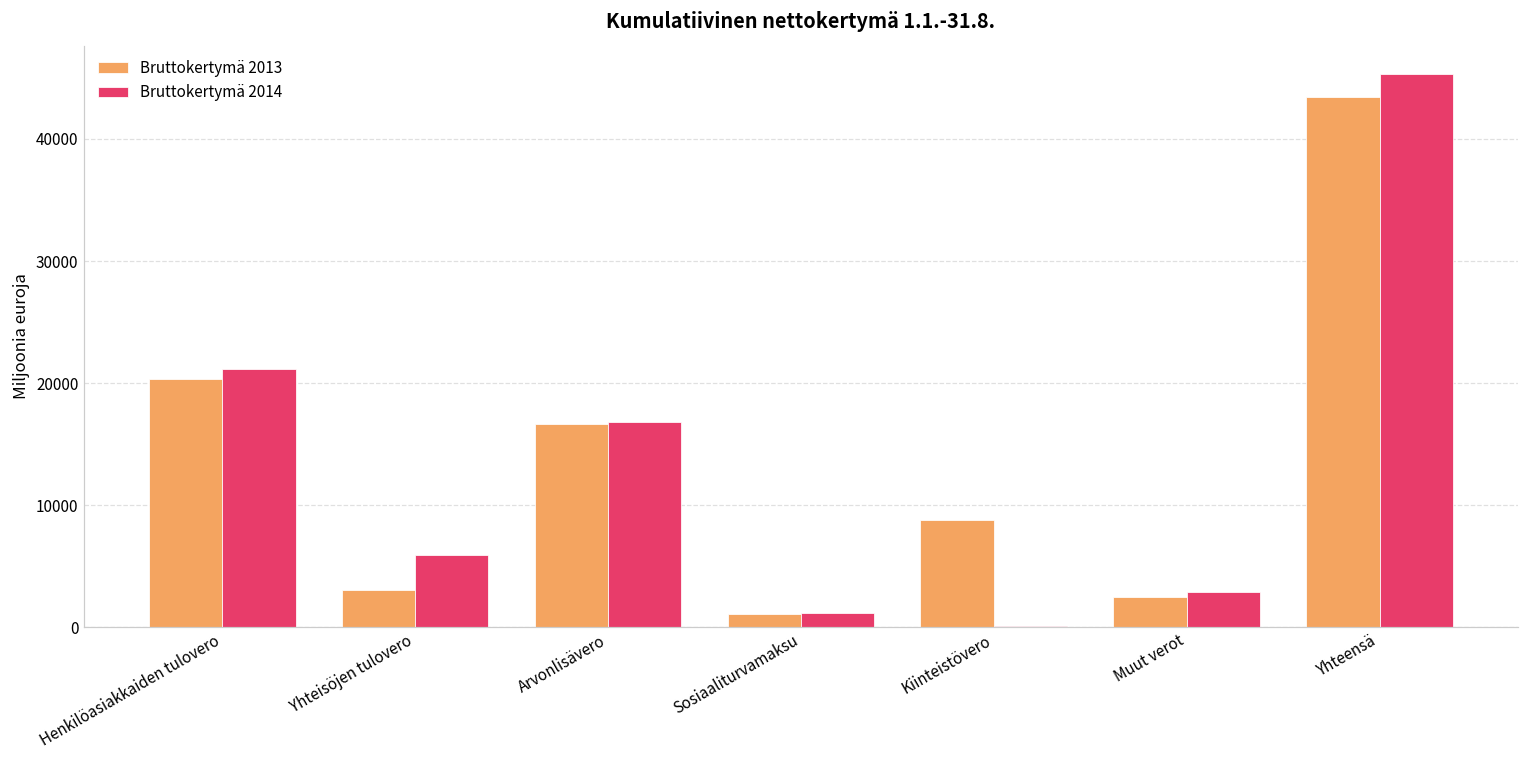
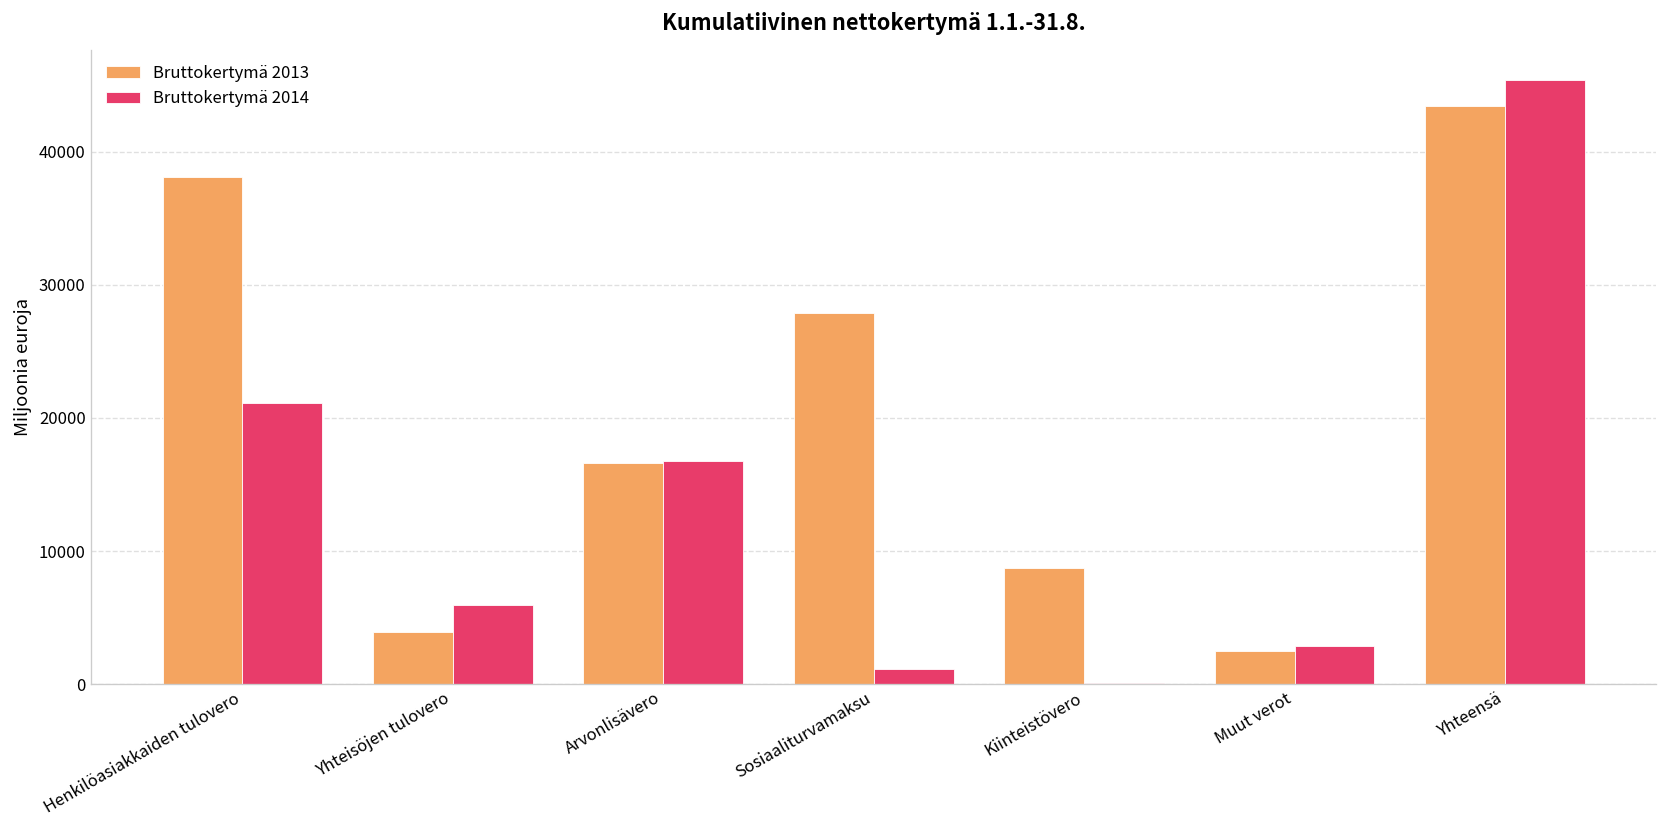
Bruttokertymä 2013, Henkilöasiakkaiden tulovero: 20300 -> 38100
Bruttokertymä 2013, Yhteisöjen tulovero: 3100 -> 3900
Bruttokertymä 2013, Sosiaaliturvamaksu: 1100 -> 27900
